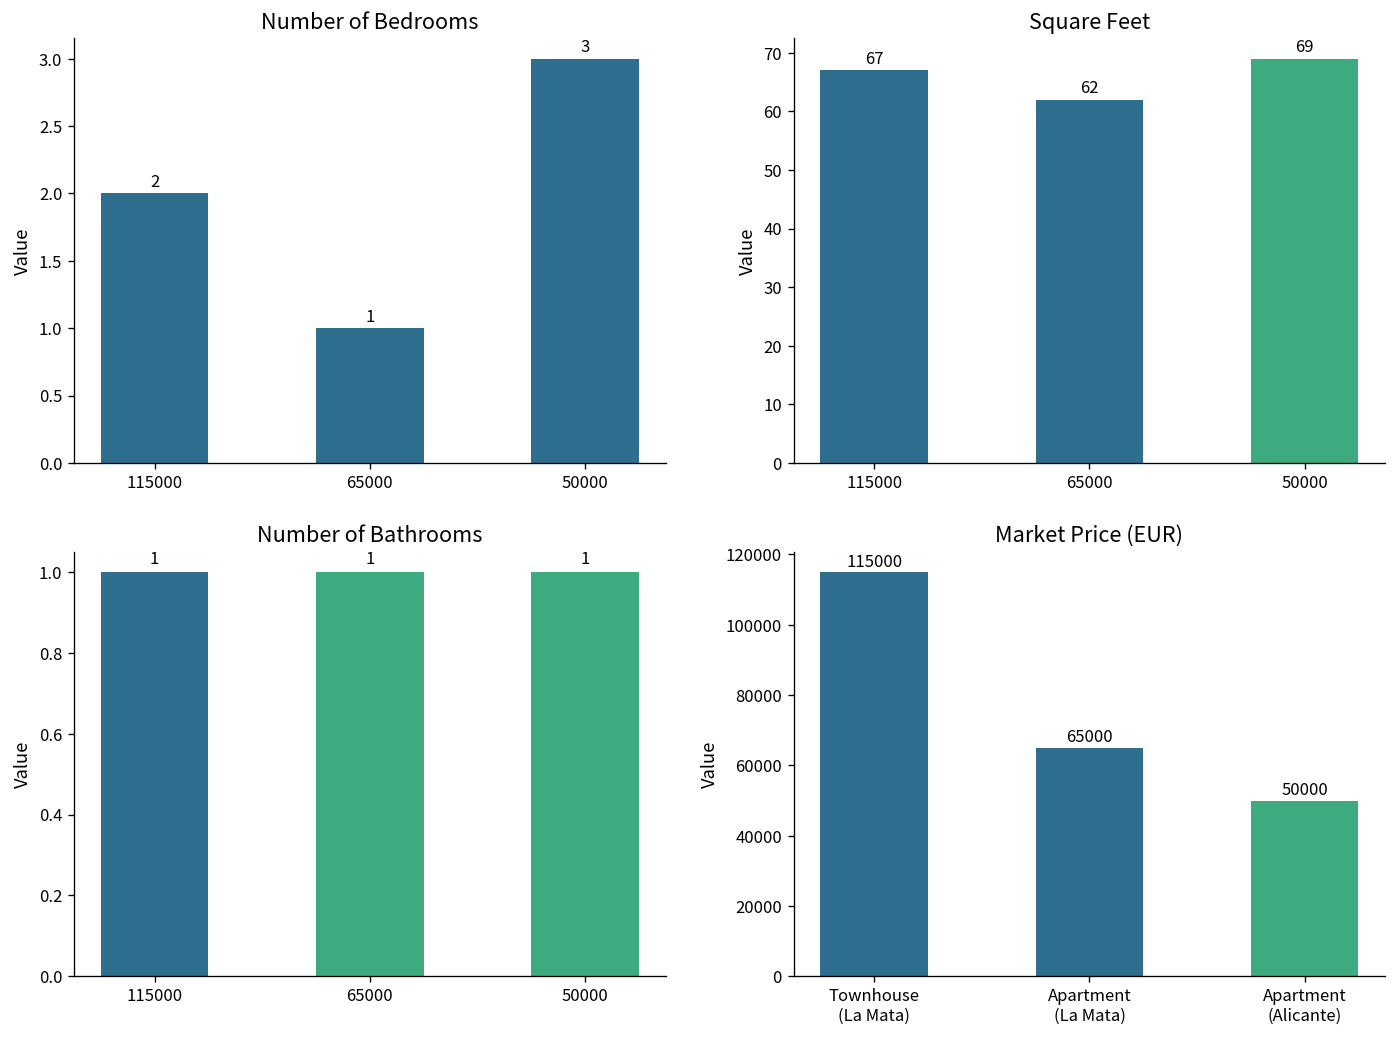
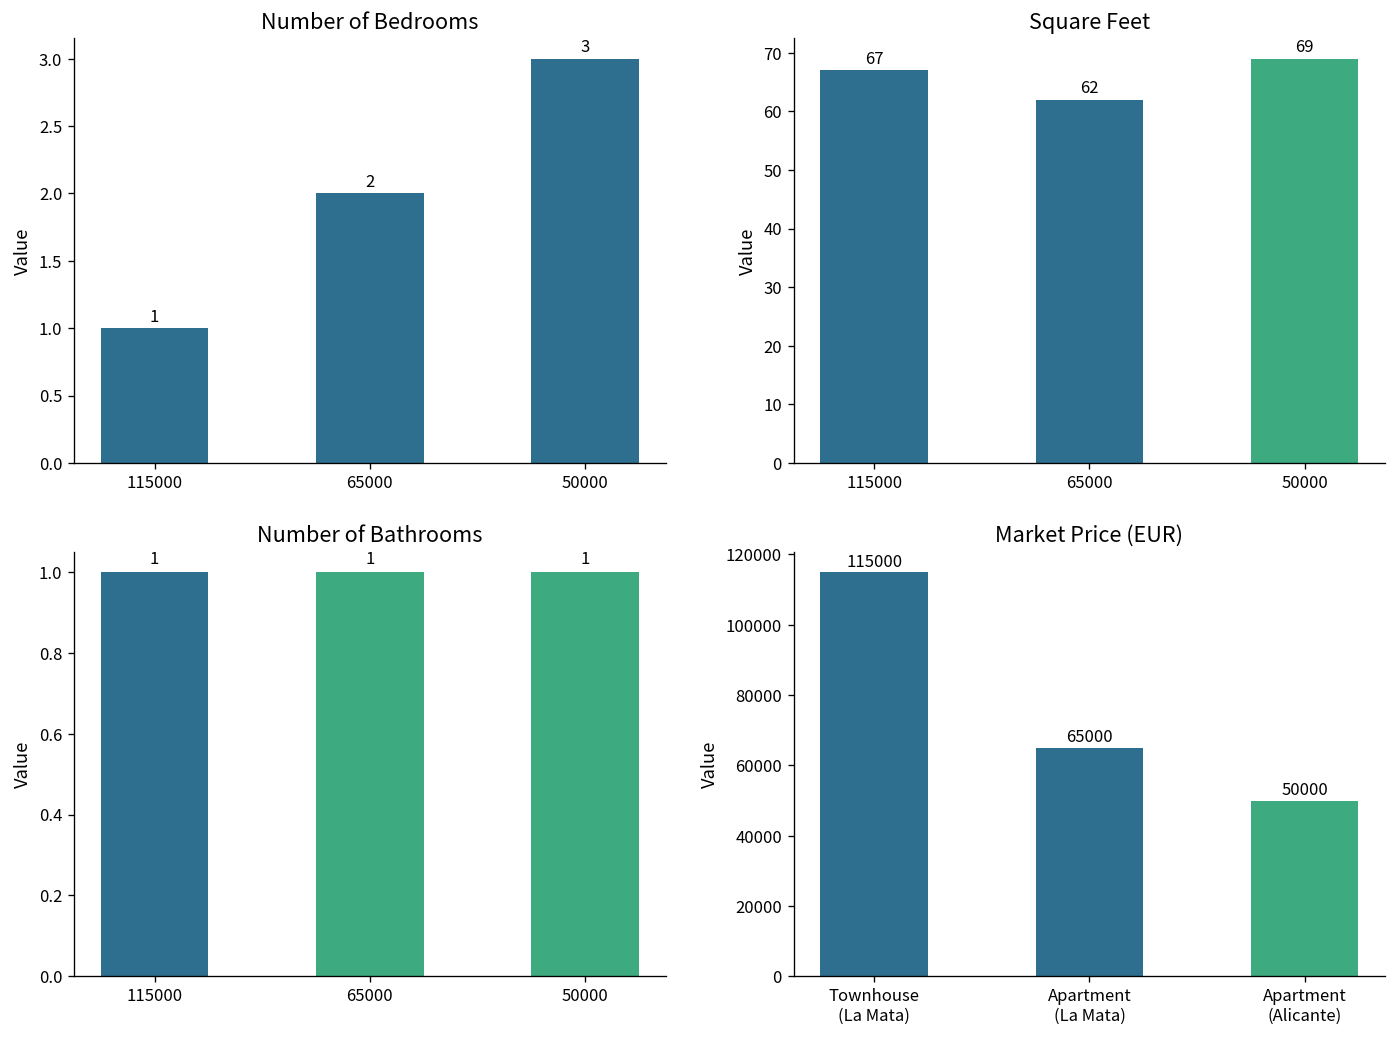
Number of Bedrooms, 115000: 2 -> 1
Number of Bedrooms, 65000: 1 -> 2
